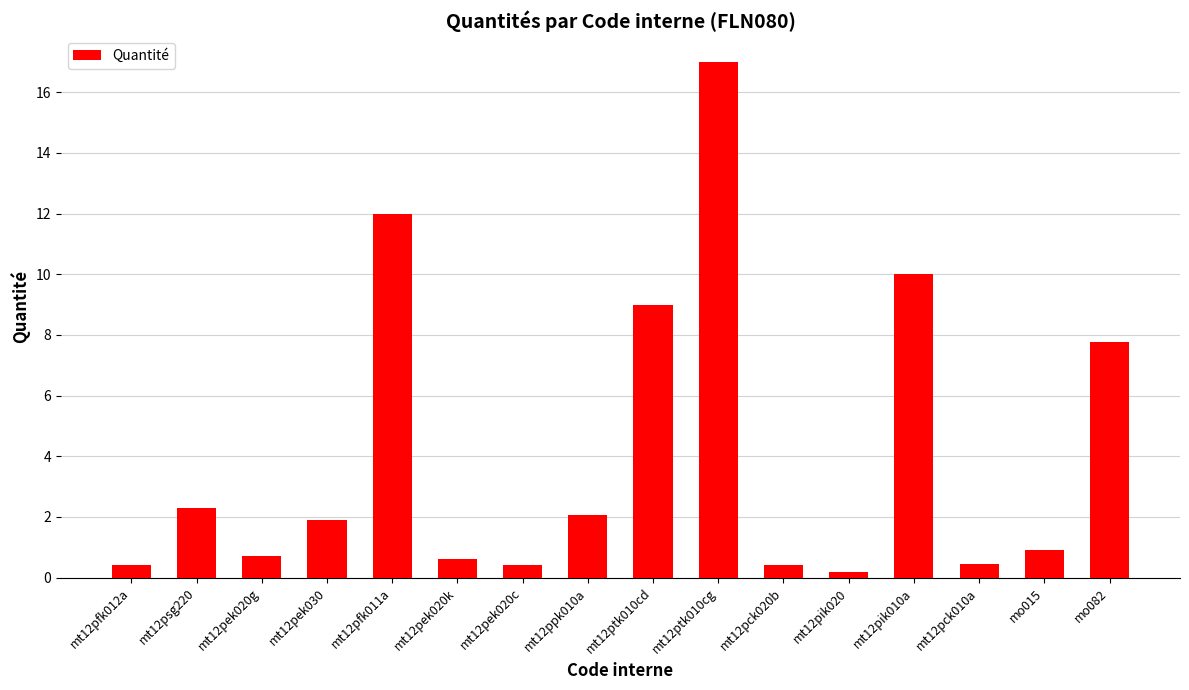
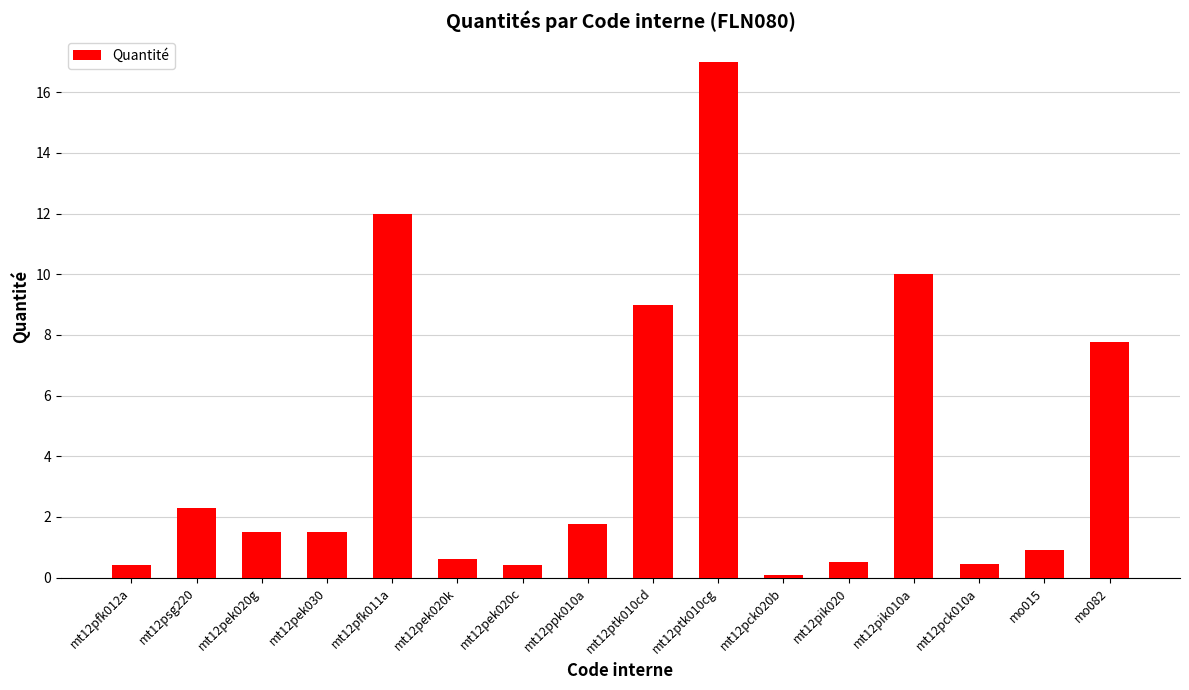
mt12pek020g: 0.7 -> 1.5
mt12pek030: 1.9 -> 1.5
mt12ppk010a: 2.1 -> 1.8
mt12pck020b: 0.4 -> 0.1
mt12pik020: 0.2 -> 0.5
